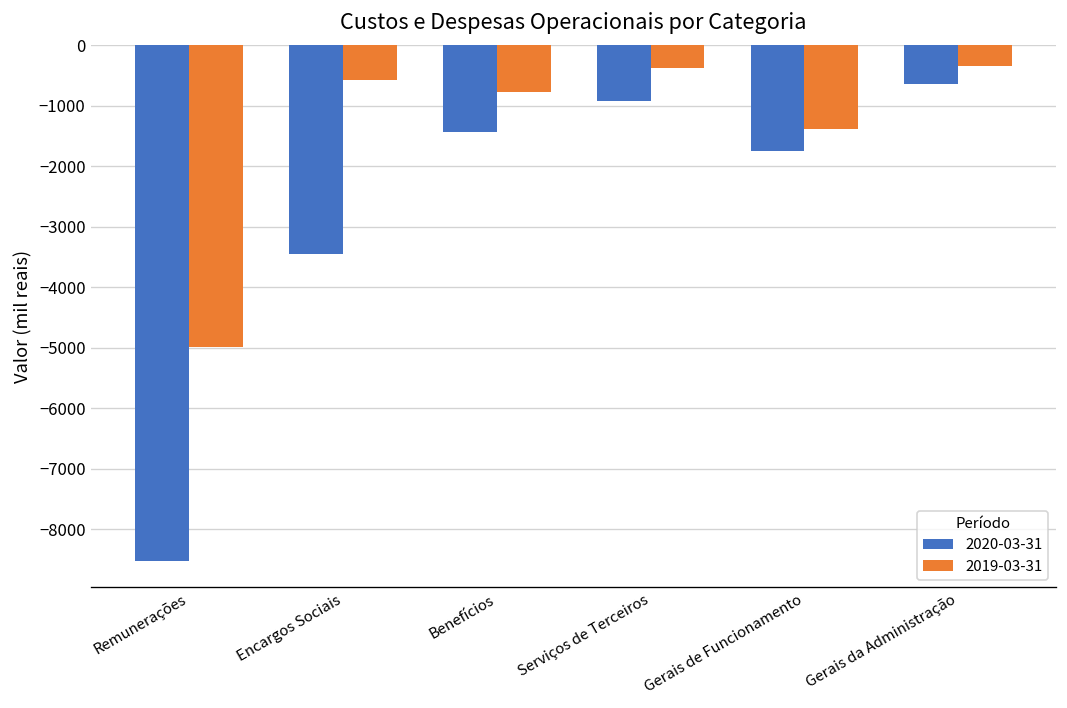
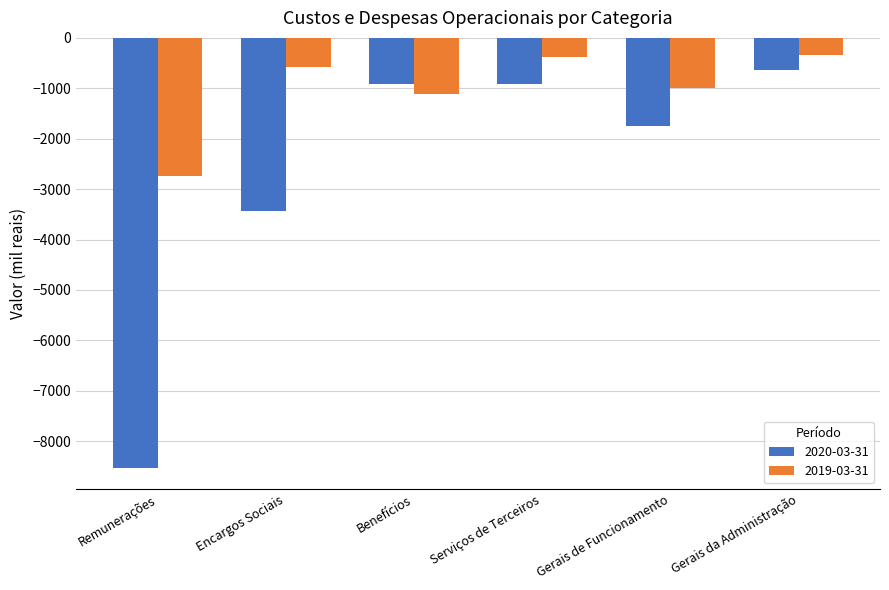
2019-03-31, Remunerações: -5000 -> -2700
2020-03-31, Benefícios: -1400 -> -900
2019-03-31, Benefícios: -800 -> -1100
2019-03-31, Gerais de Funcionamento: -1400 -> -1000
